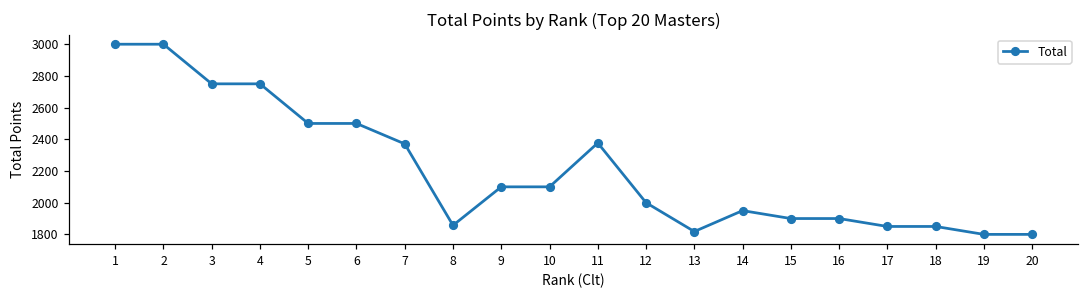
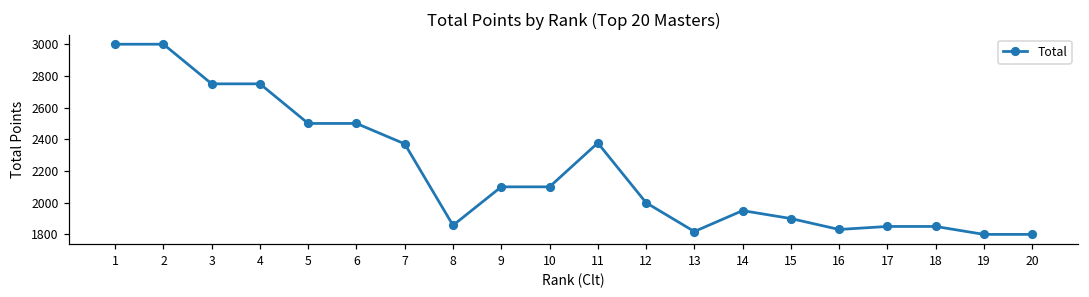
16: 1900 -> 1830
